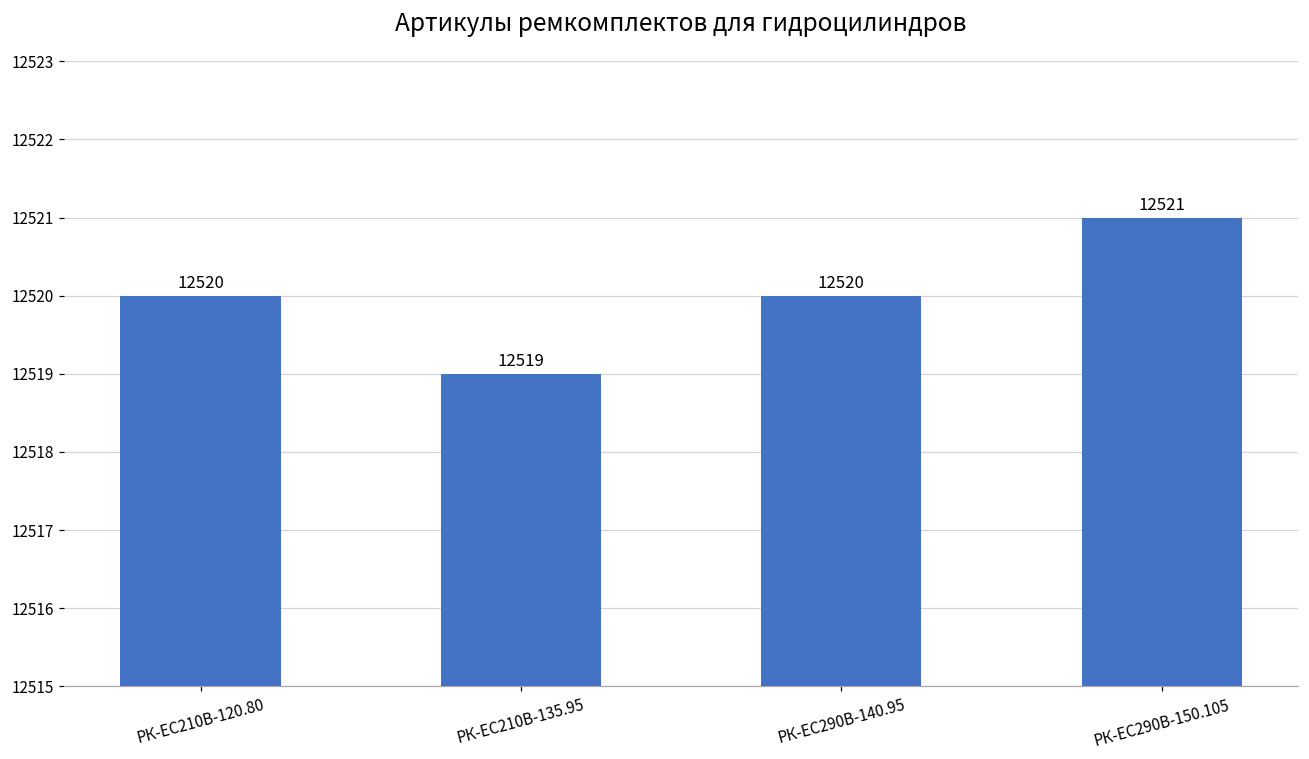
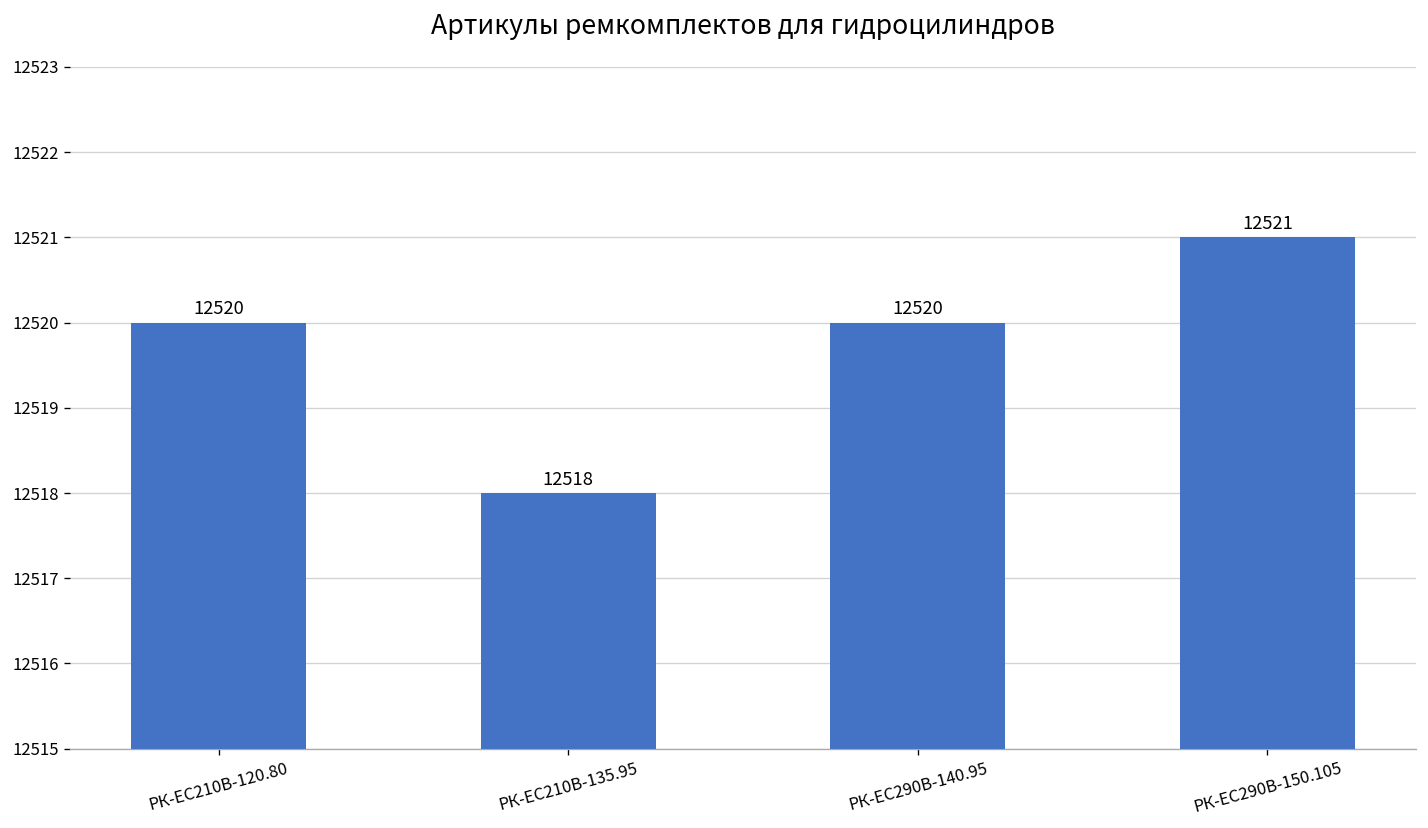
РК-EC210В-135.95: 12519 -> 12518
